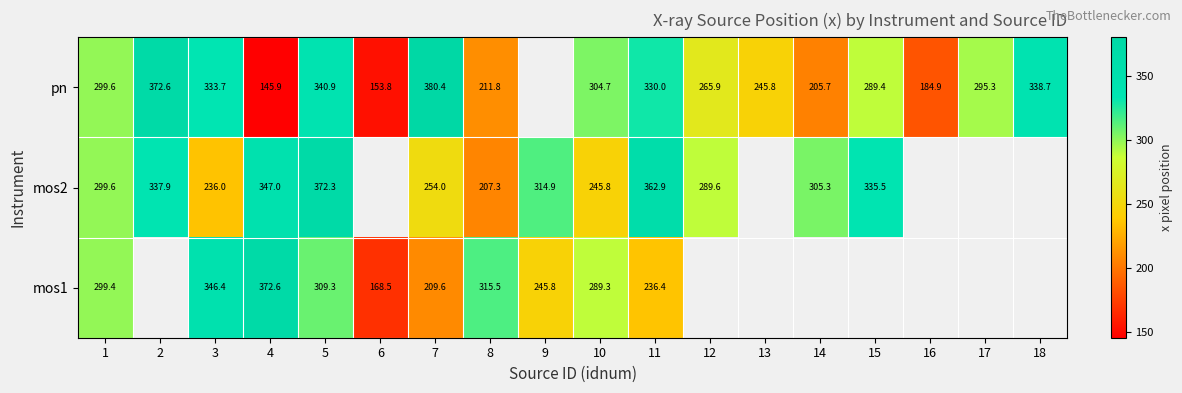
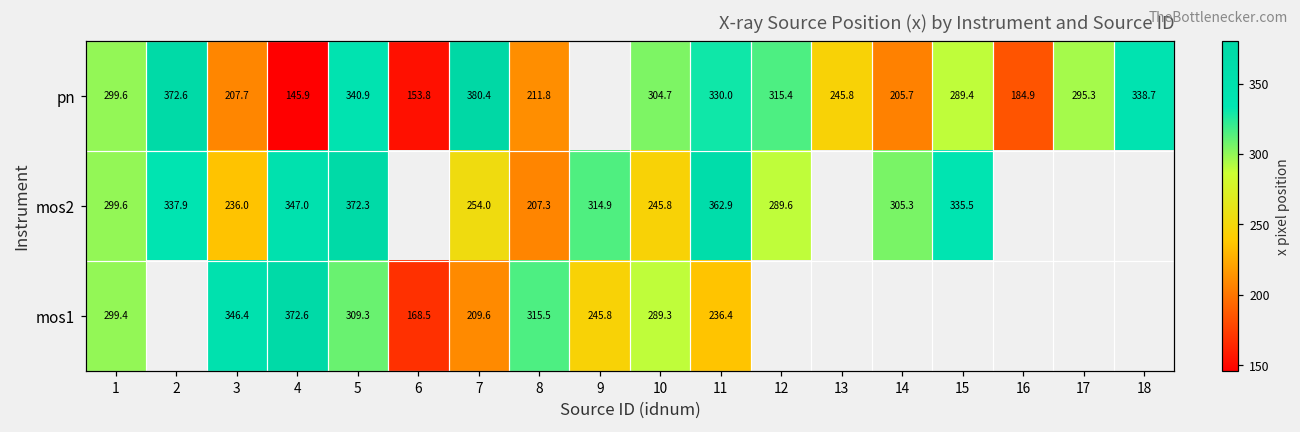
pn, 3: 333.7 -> 207.7
pn, 12: 265.9 -> 315.4
